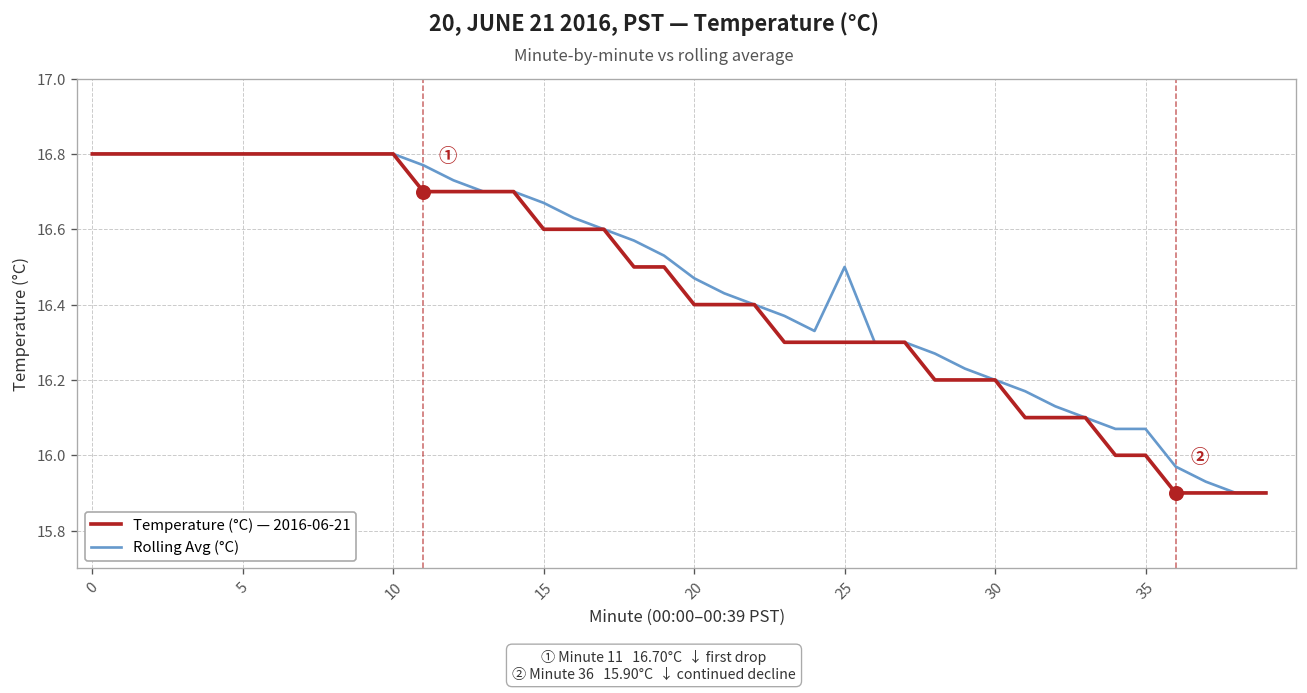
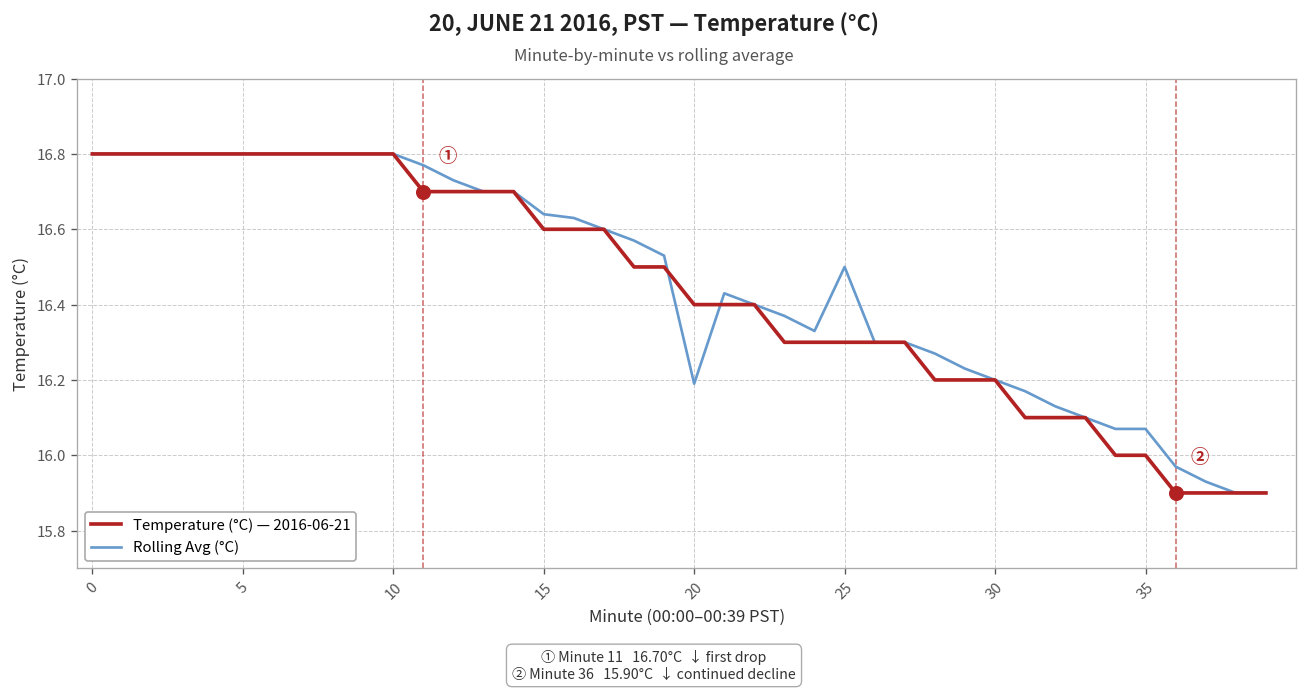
Rolling Avg (°C), 15: 16.67 -> 16.64
Rolling Avg (°C), 20: 16.47 -> 16.19
